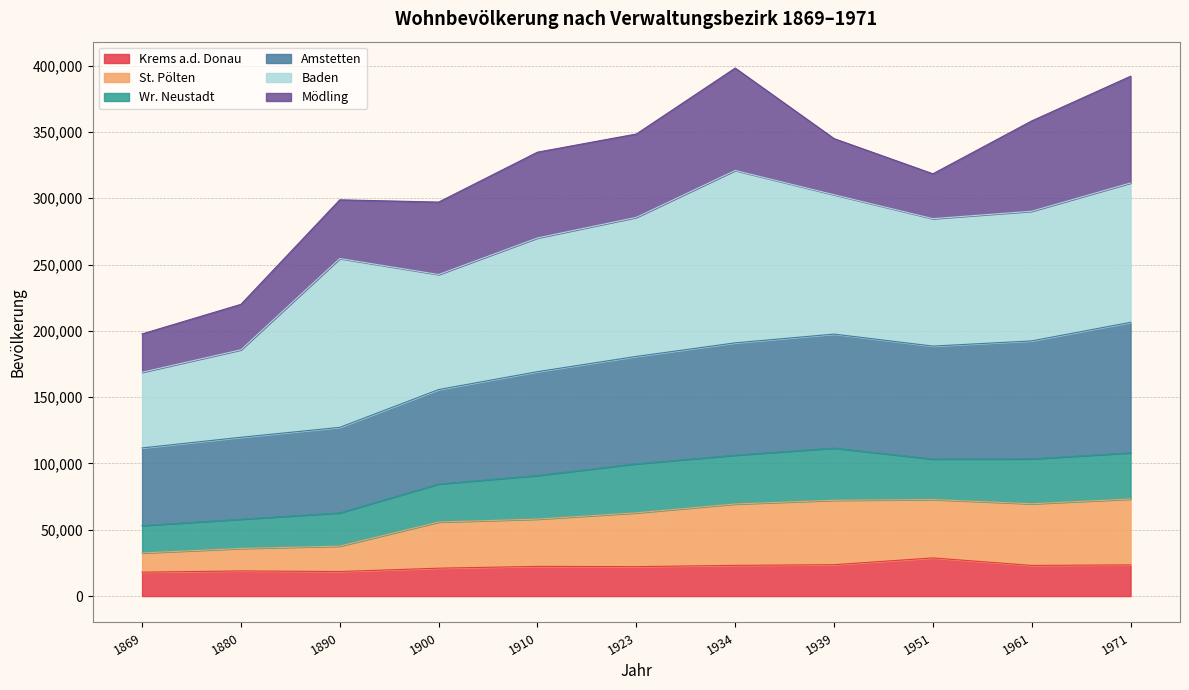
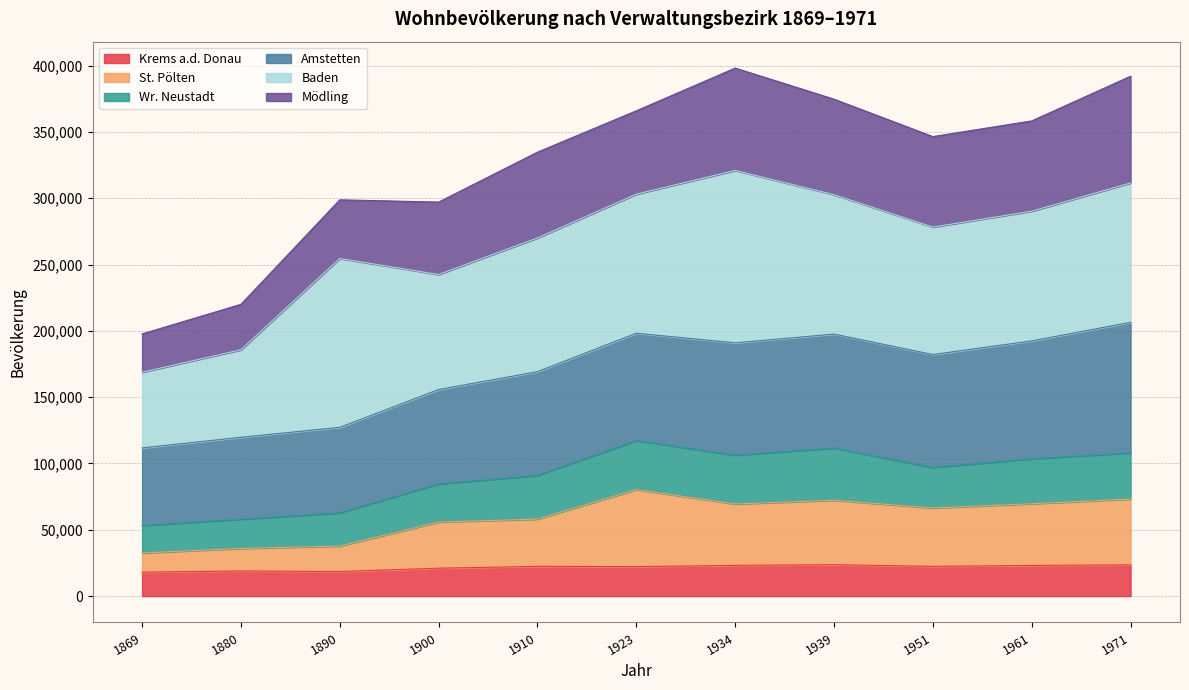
St. Pölten, 1923: 41,000 -> 58,000
Mödling, 1939: 42,000 -> 72,000
Krems a.d. Donau, 1951: 29,000 -> 22,000
Mödling, 1951: 34,000 -> 68,000
